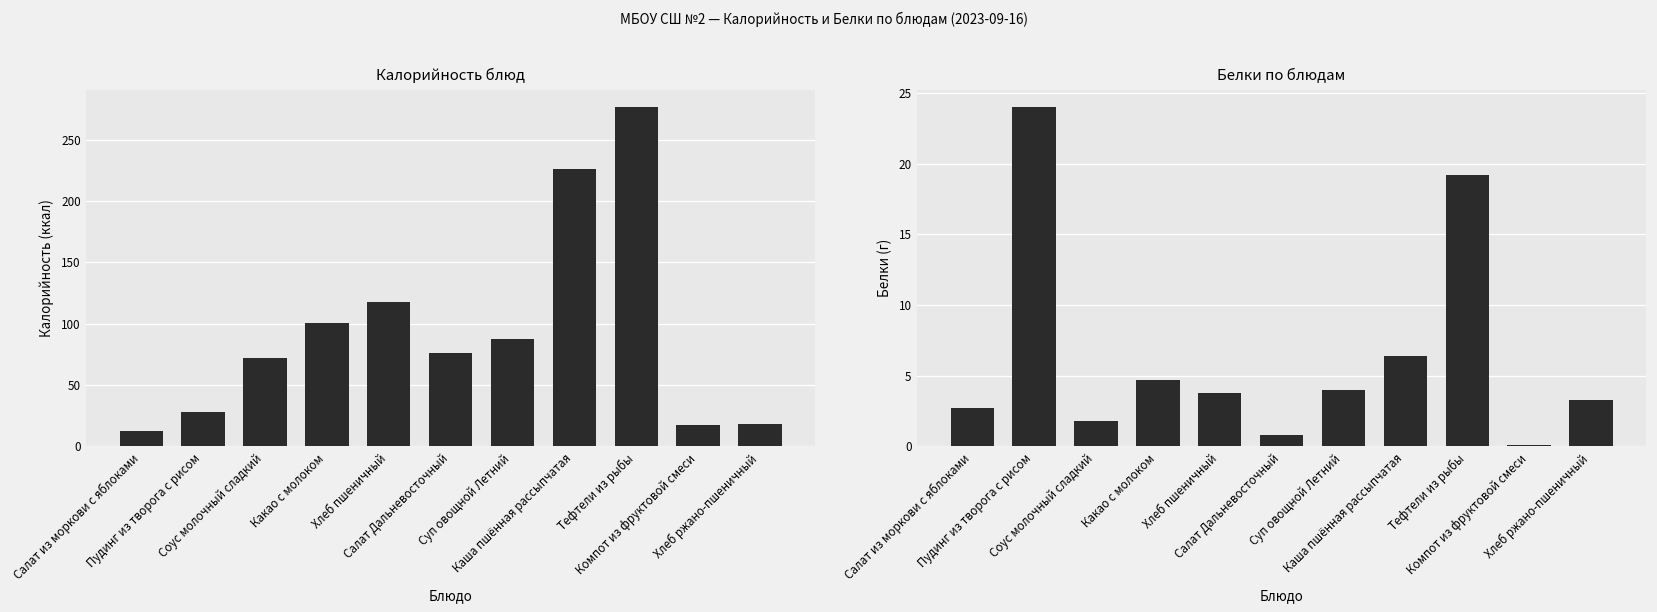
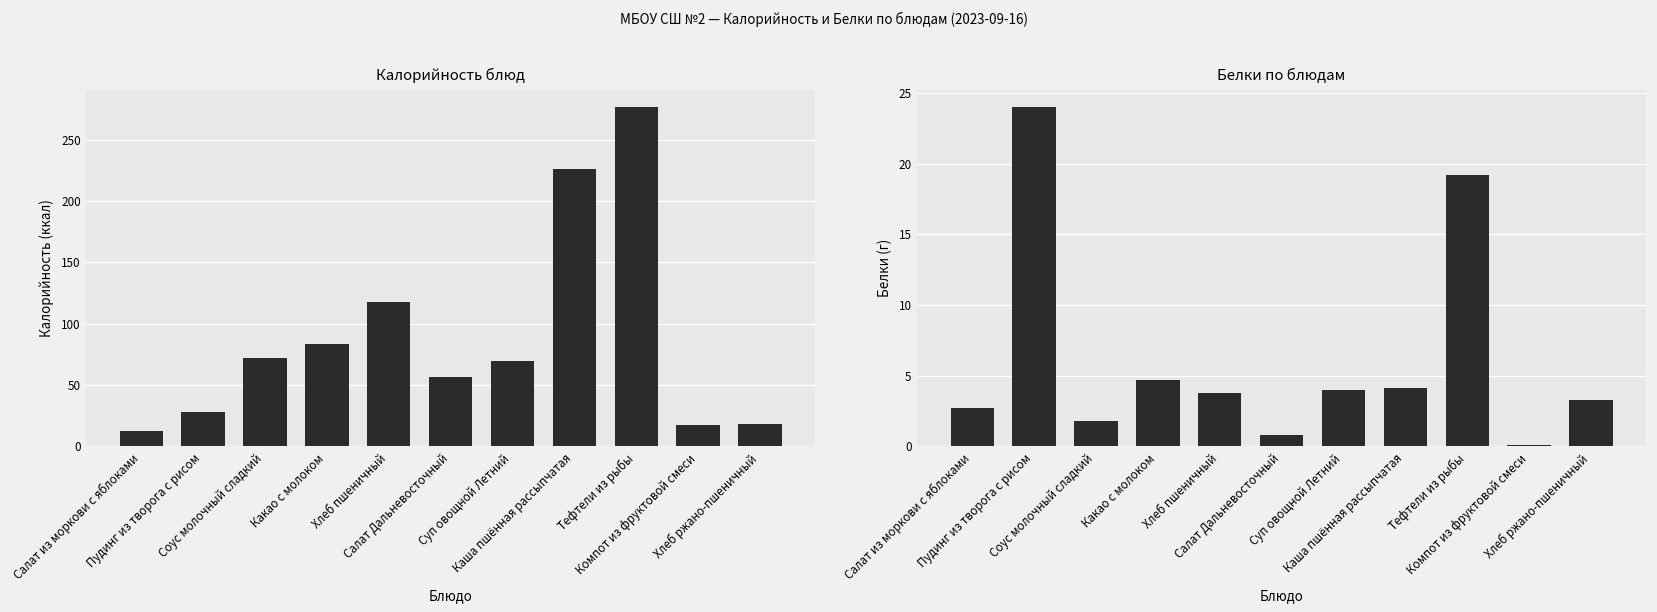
Калорийность блюд, Какао с молоком: 100 -> 83
Калорийность блюд, Салат Дальневосточный: 76 -> 57
Калорийность блюд, Суп овощной Летний: 87 -> 69
Белки по блюдам, Каша пшённая рассыпчатая: 6.4 -> 4.1
